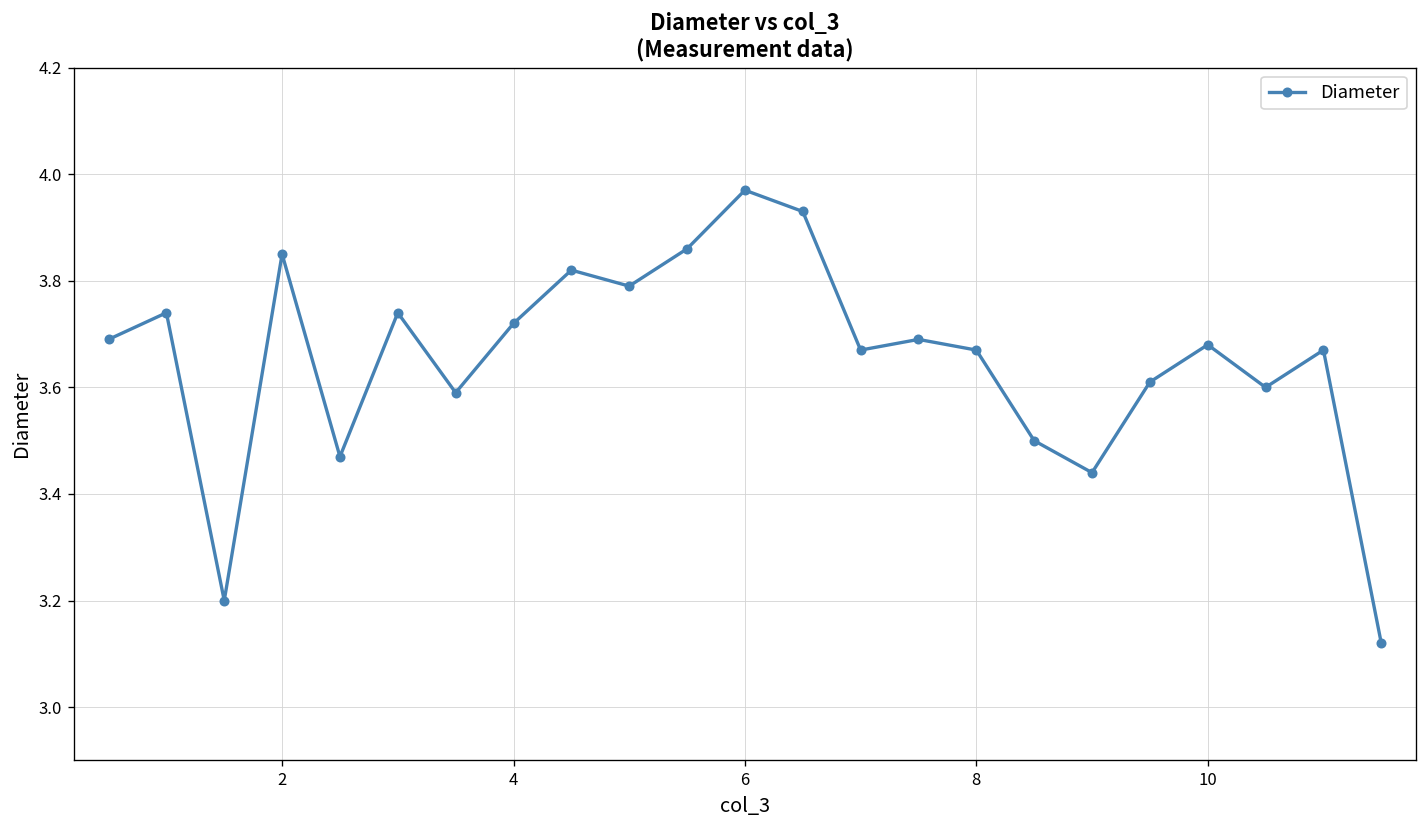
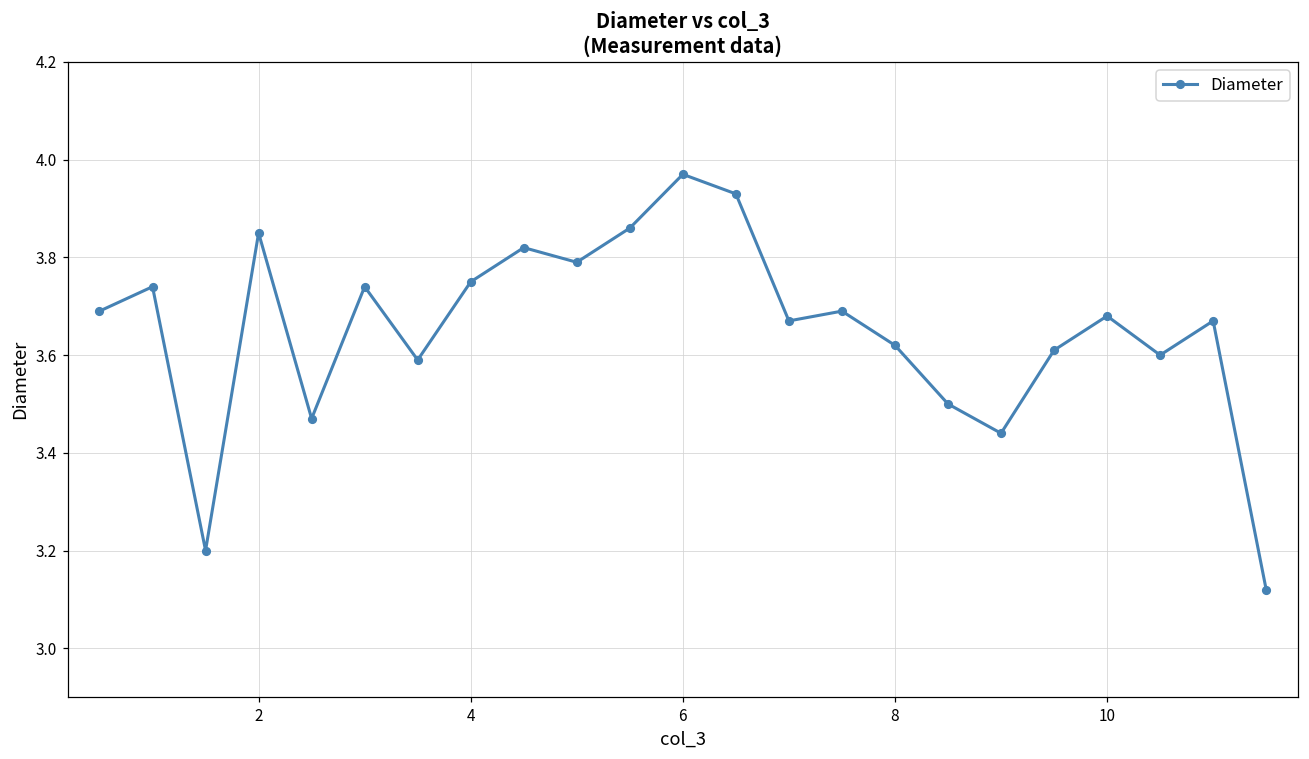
4: 3.72 -> 3.75
8: 3.67 -> 3.62
